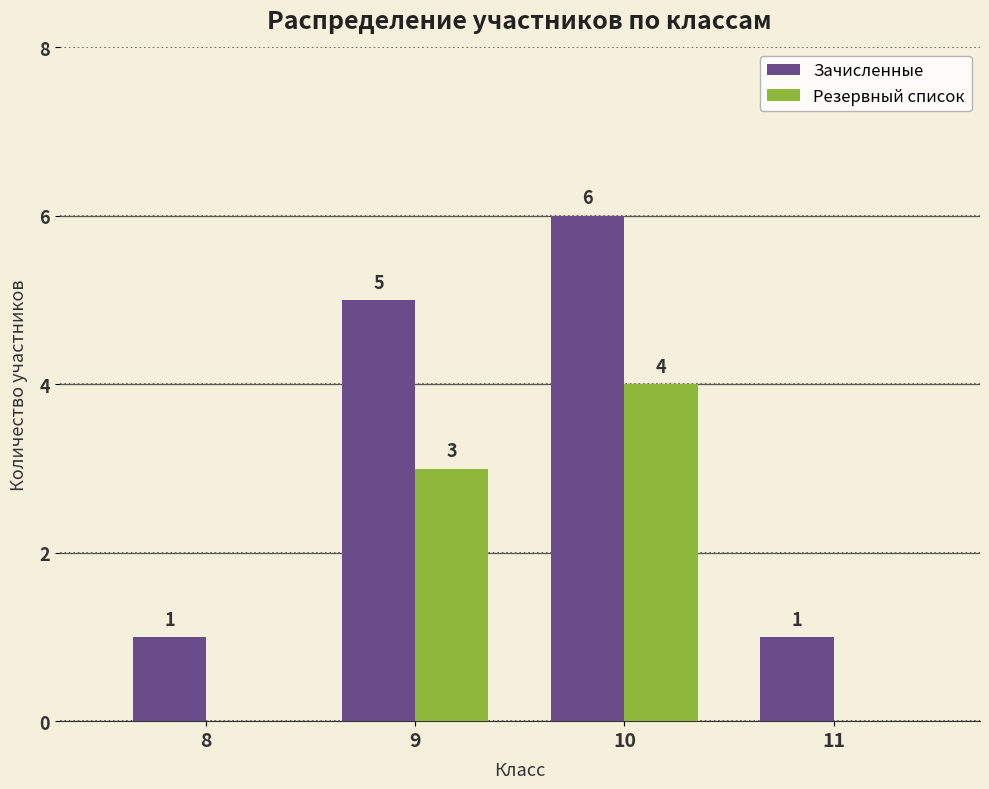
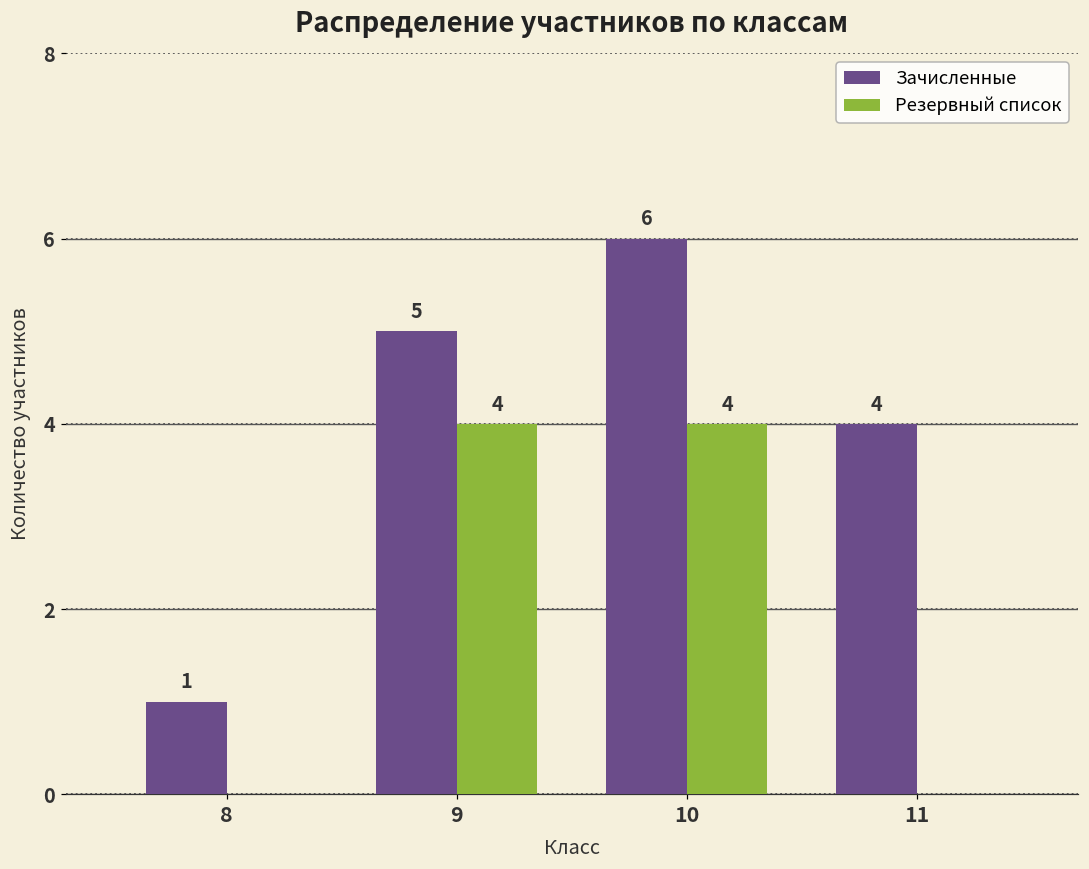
Резервный список, 9: 3 -> 4
Зачисленные, 11: 1 -> 4
